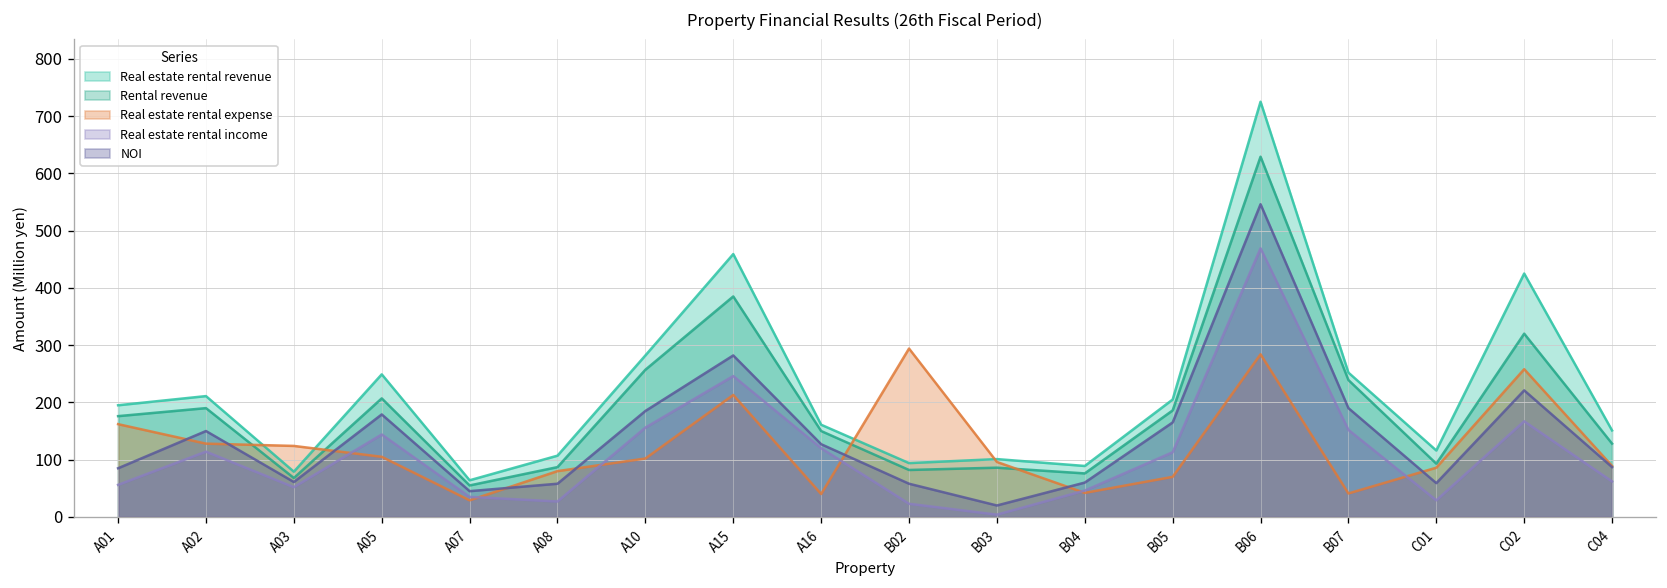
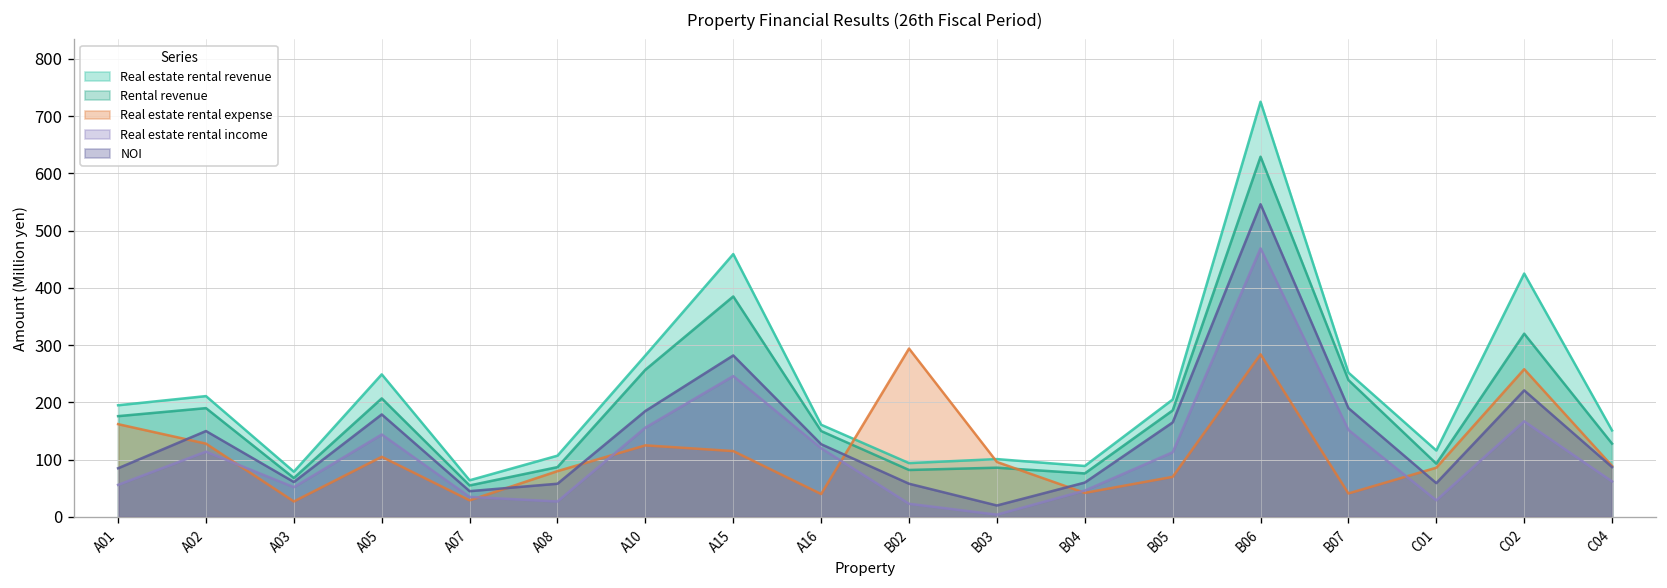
Real estate rental expense, A03: 120 -> 30
Real estate rental expense, A10: 100 -> 130
Real estate rental expense, A15: 210 -> 120
